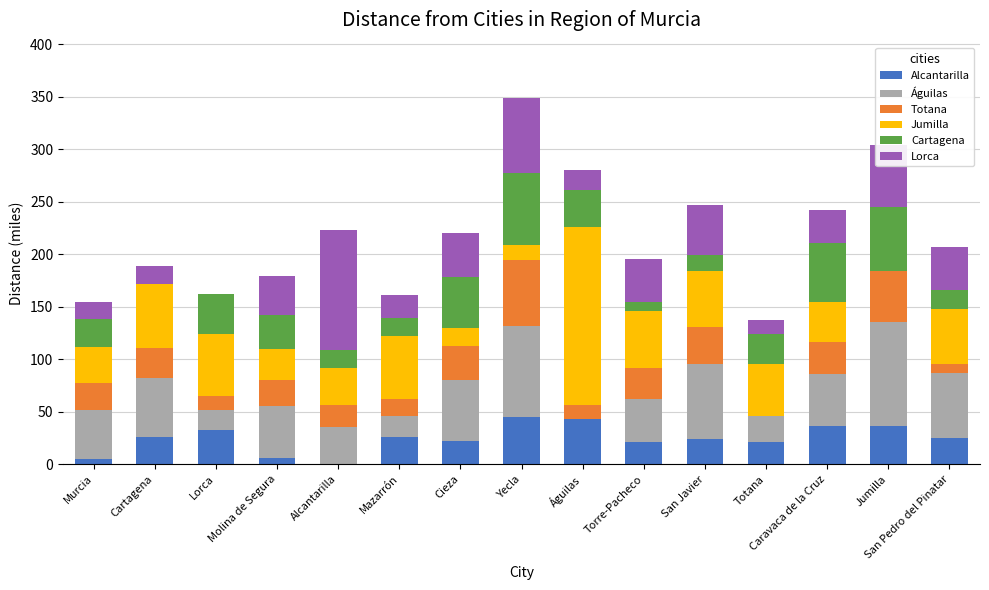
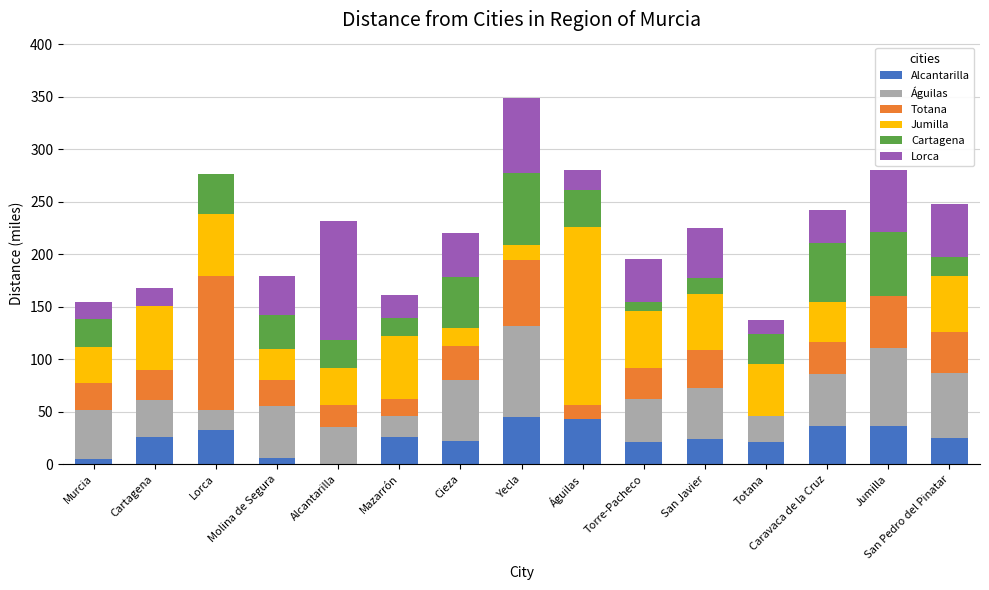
Águilas, Cartagena: 56 -> 35
Totana, Lorca: 13 -> 127
Cartagena, Alcantarilla: 17 -> 26
Águilas, San Javier: 71 -> 49
Águilas, Jumilla: 99 -> 75
Totana, San Pedro del Pinatar: 8 -> 39
Lorca, San Pedro del Pinatar: 41 -> 51
